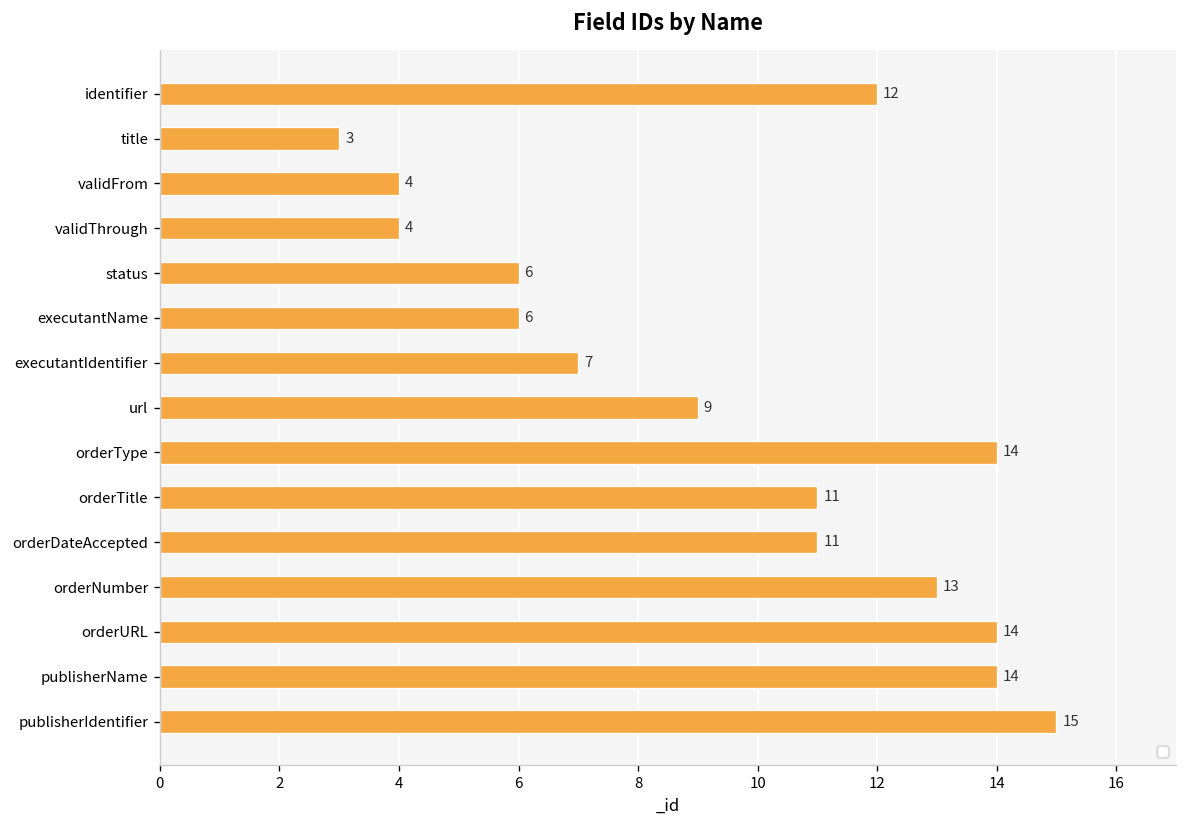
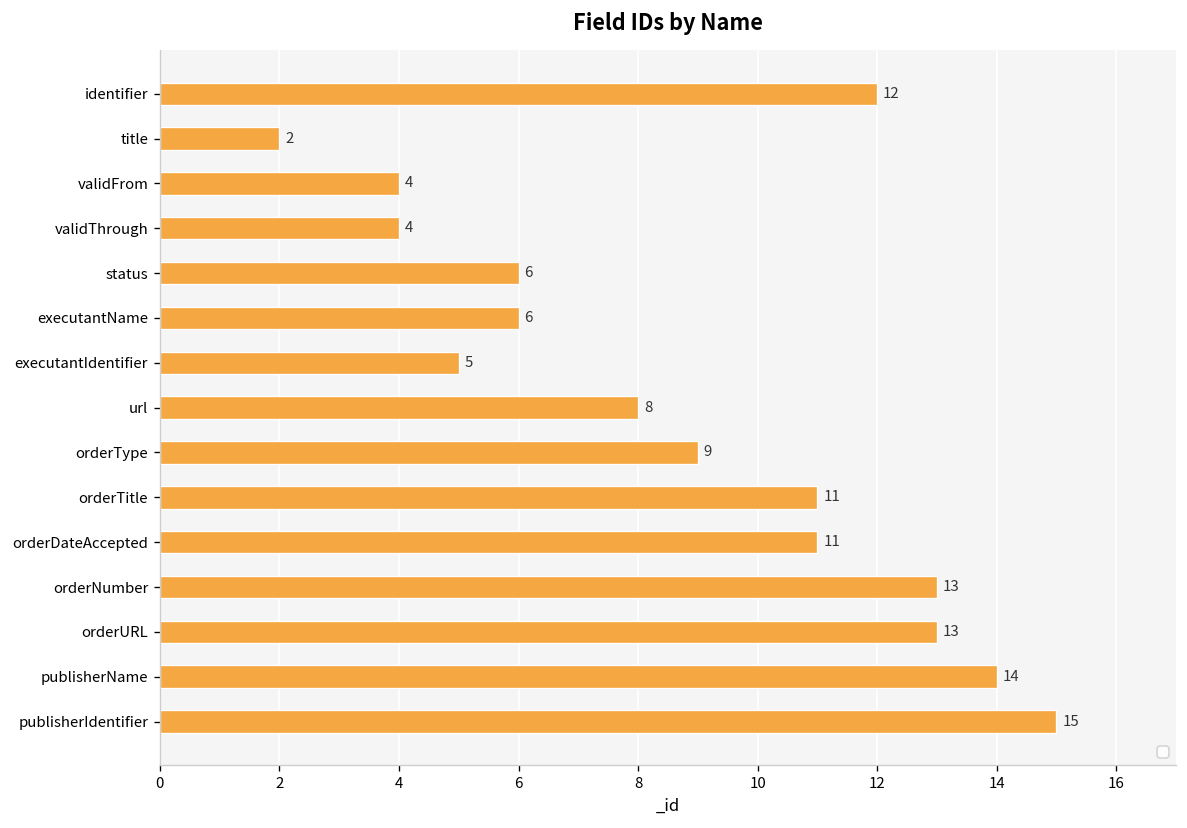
title: 3 -> 2
executantIdentifier: 7 -> 5
url: 9 -> 8
orderType: 14 -> 9
orderURL: 14 -> 13
